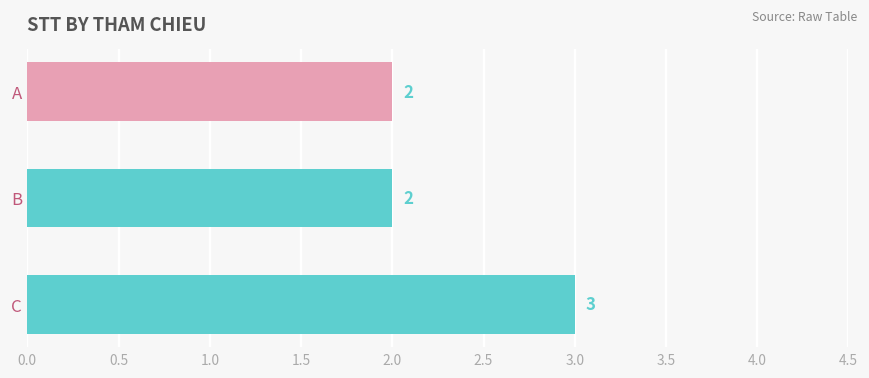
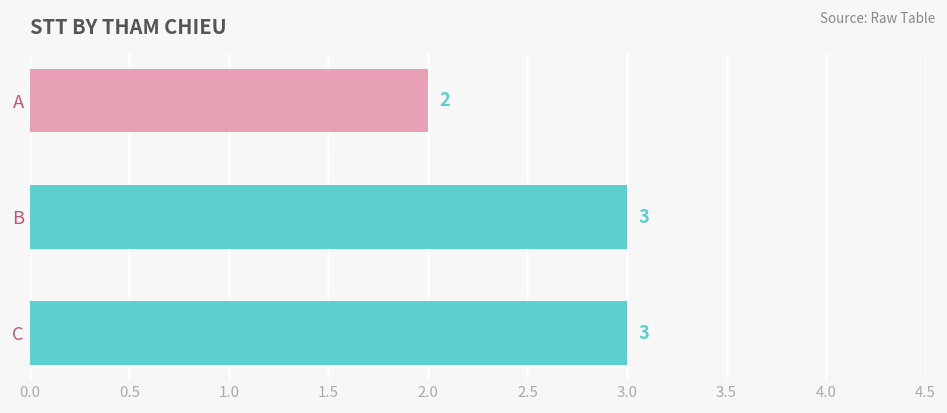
B: 2 -> 3
